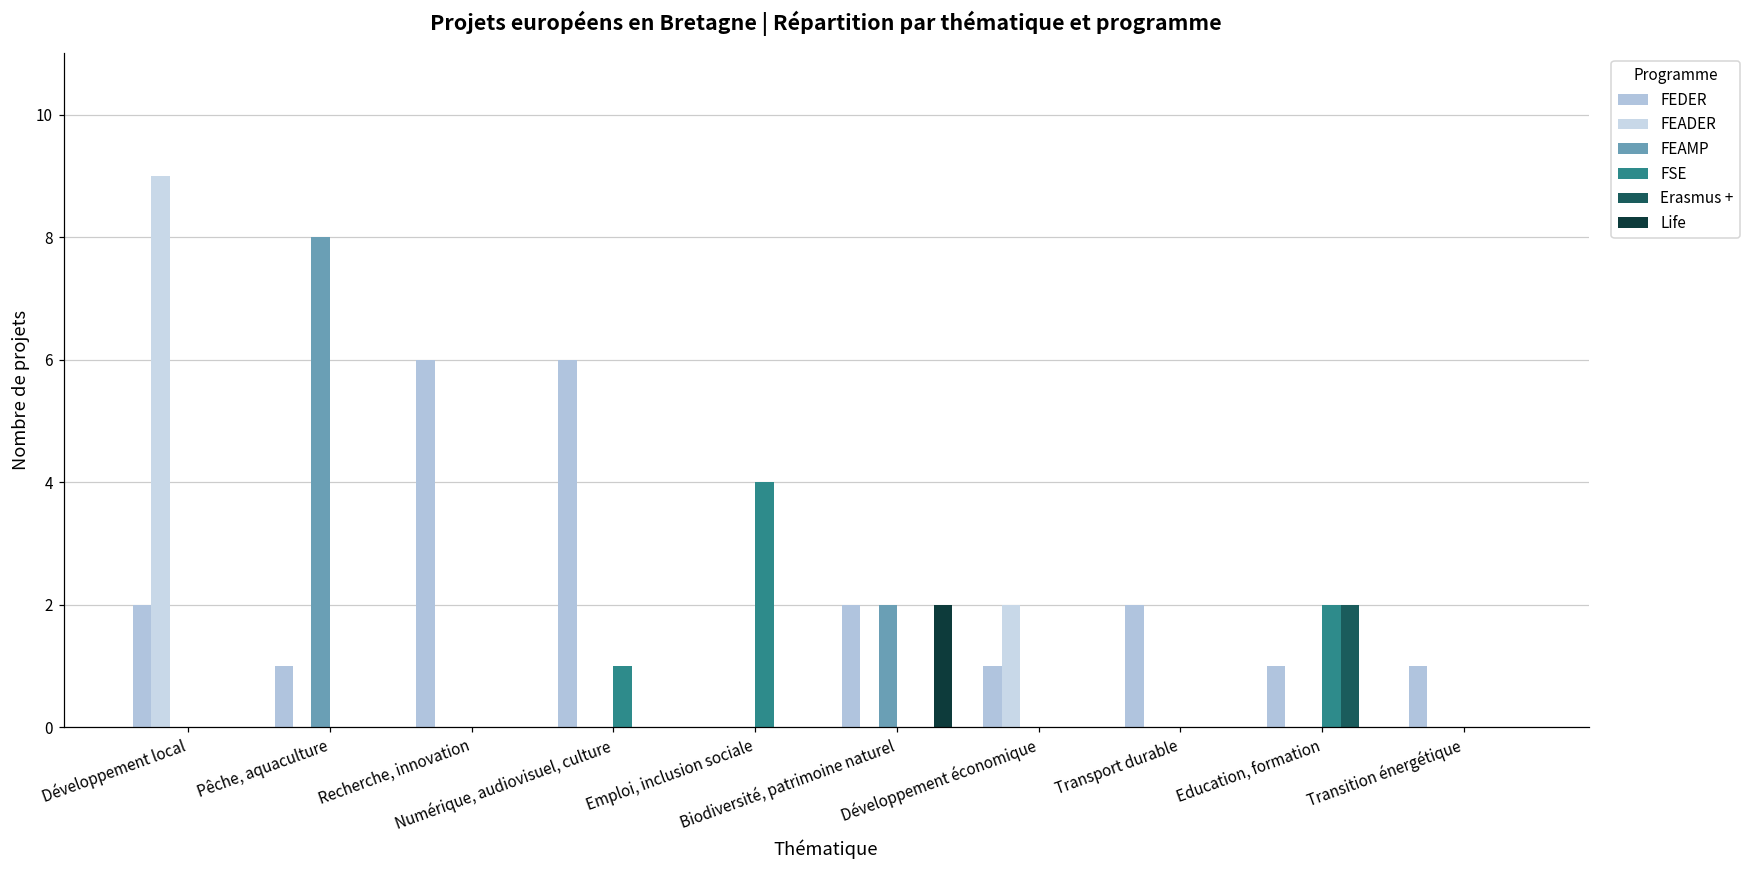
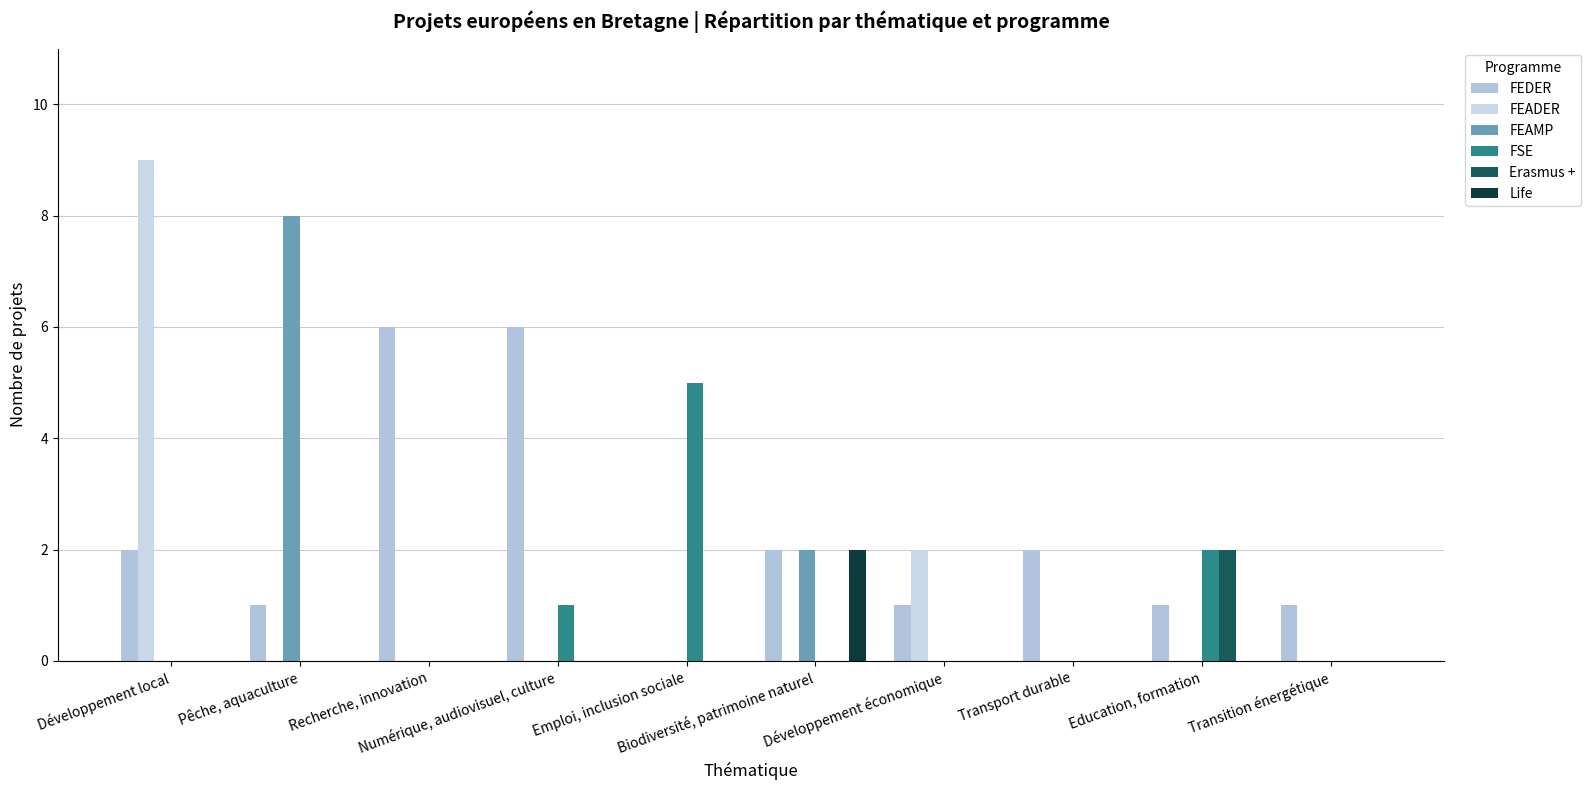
FSE, Emploi, inclusion sociale: 4 -> 5
